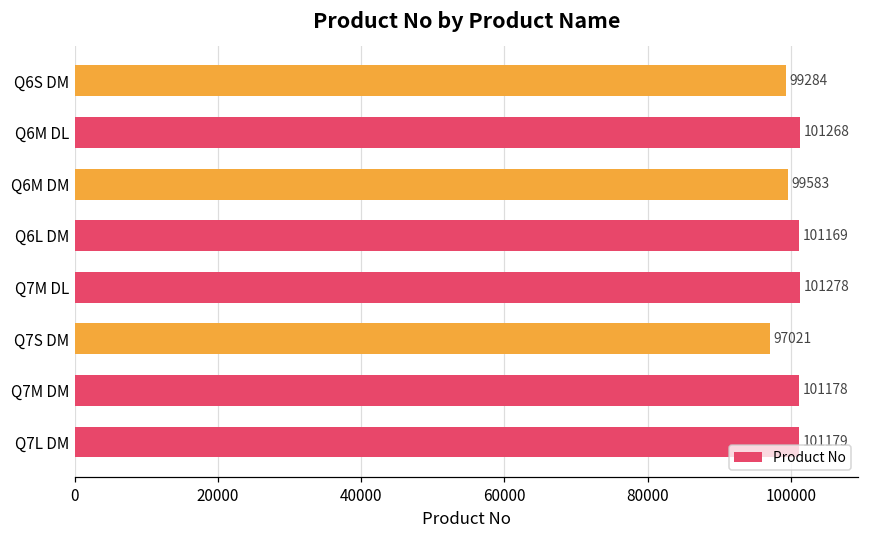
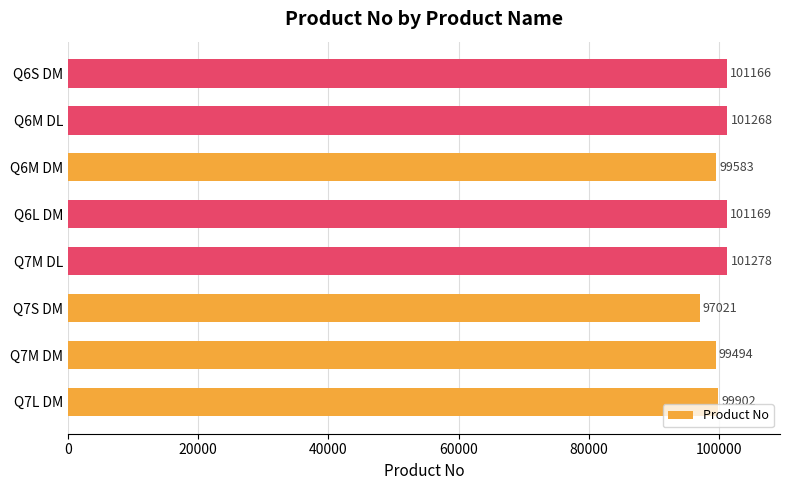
Q6S DM: 99284 -> 101166
Q7M DM: 101178 -> 99494
Q7L DM: 101000 -> 100000
